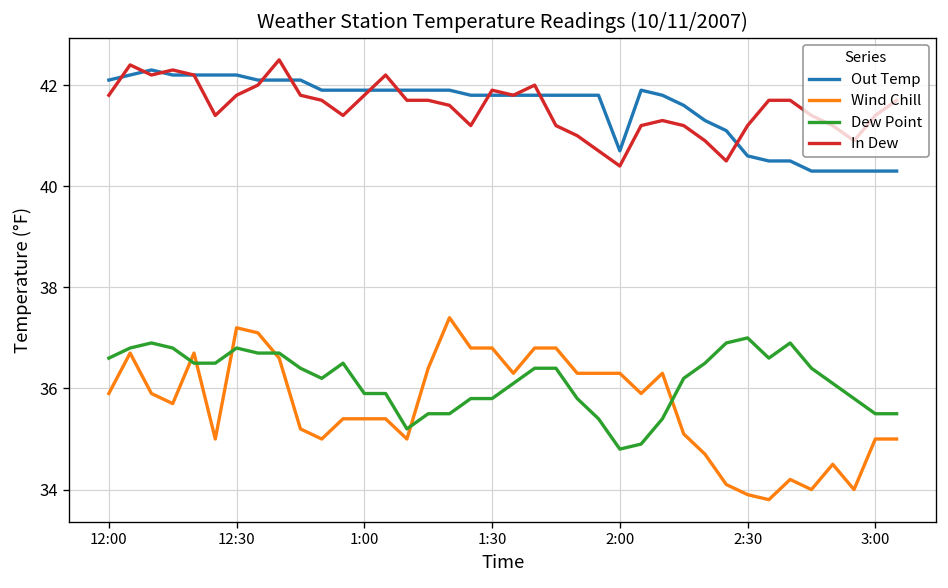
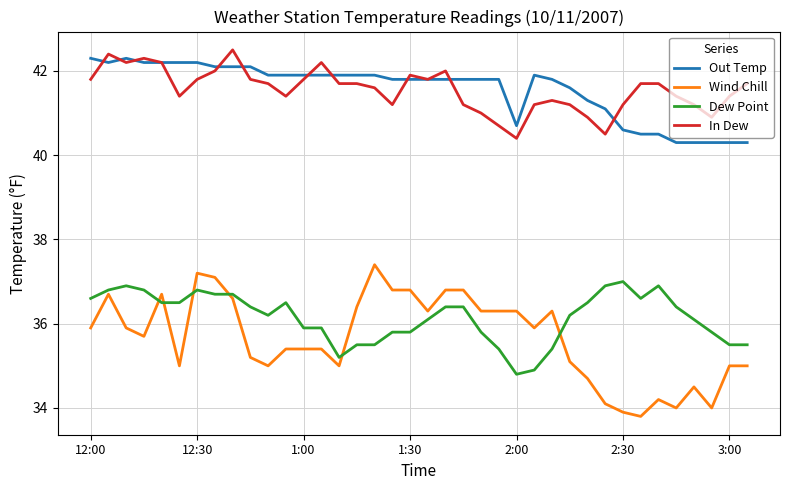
Out Temp, 12:00: 42.1 -> 42.3
